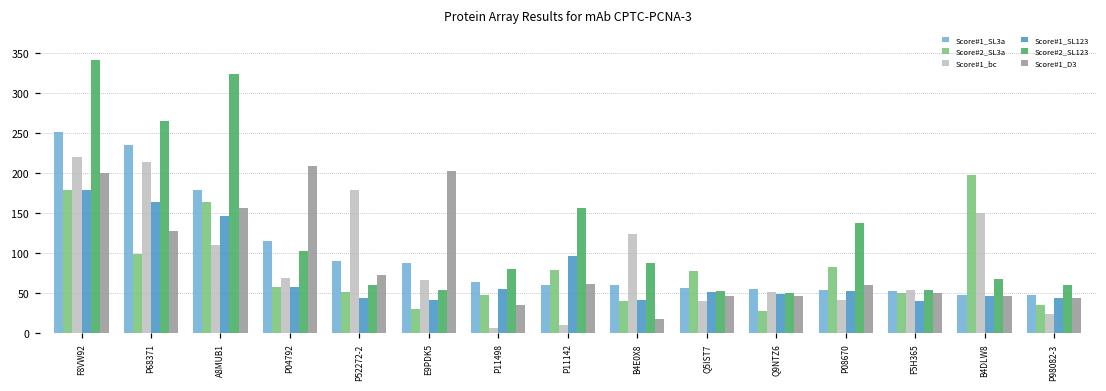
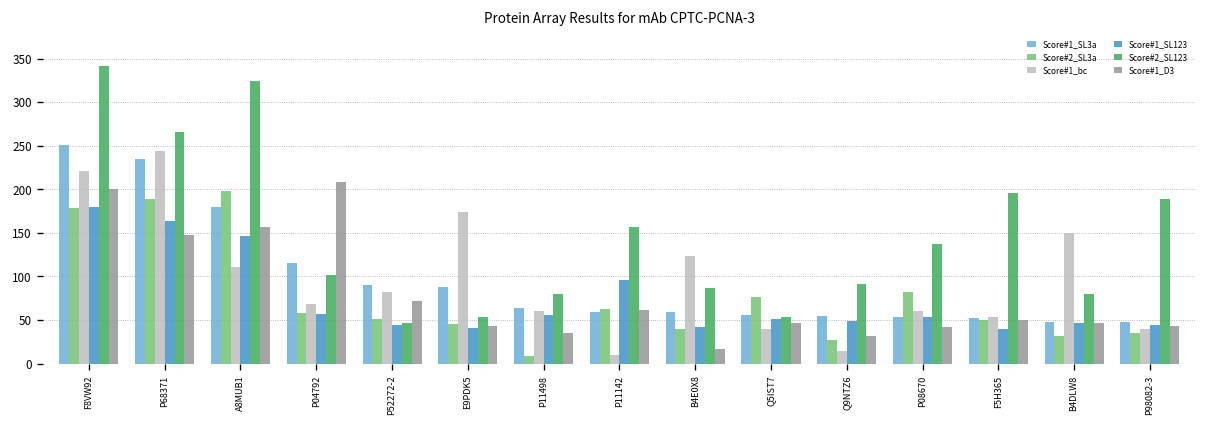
Score#2_SL3a, P68371: 100 -> 190
Score#1_bc, P68371: 210 -> 240
Score#1_D3, P68371: 130 -> 150
Score#2_SL3a, A8MUB1: 160 -> 200
Score#1_bc, P52272-2: 180 -> 80
Score#2_SL123, P52272-2: 60 -> 50
Score#2_SL3a, E9PDK5: 30 -> 50
Score#1_bc, E9PDK5: 70 -> 170
Score#1_D3, E9PDK5: 200 -> 40
Score#2_SL3a, P11498: 50 -> 10
Score#1_bc, P11498: 10 -> 60
Score#2_SL3a, P11142: 80 -> 60
Score#1_bc, Q9NTZ6: 50 -> 10
Score#2_SL123, Q9NTZ6: 50 -> 90
Score#1_D3, Q9NTZ6: 50 -> 30
Score#1_bc, P08670: 40 -> 60
Score#1_D3, P08670: 60 -> 40
Score#2_SL123, F5H365: 50 -> 200
Score#2_SL3a, B4DLW8: 200 -> 30
Score#2_SL123, B4DLW8: 70 -> 80
Score#1_bc, P98082-3: 20 -> 40
Score#2_SL123, P98082-3: 60 -> 190
